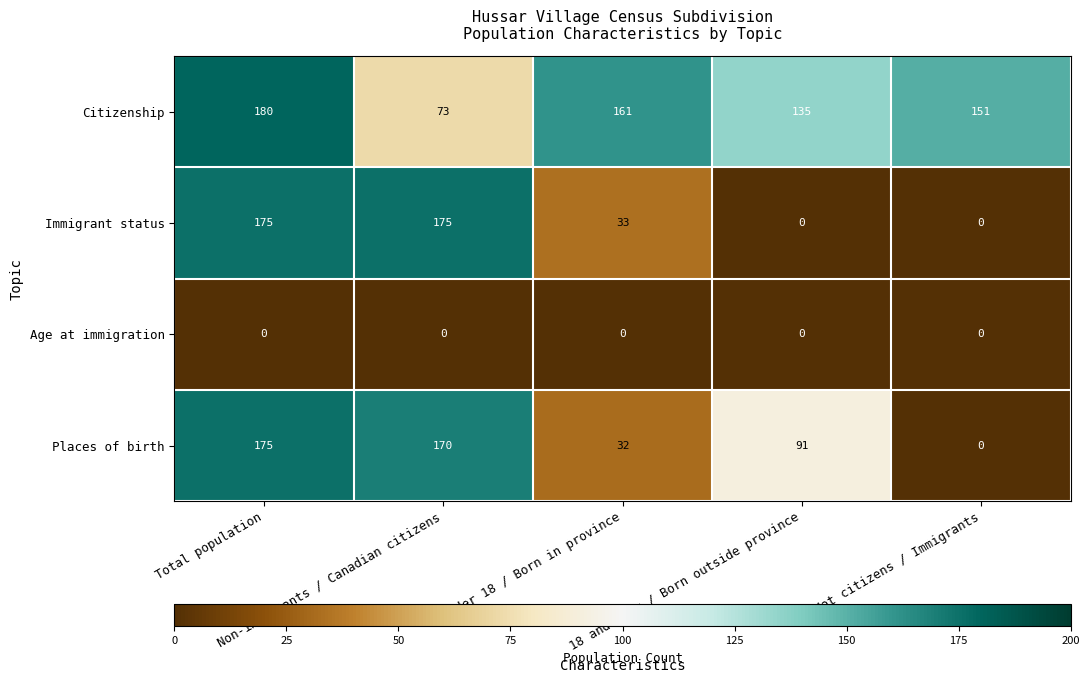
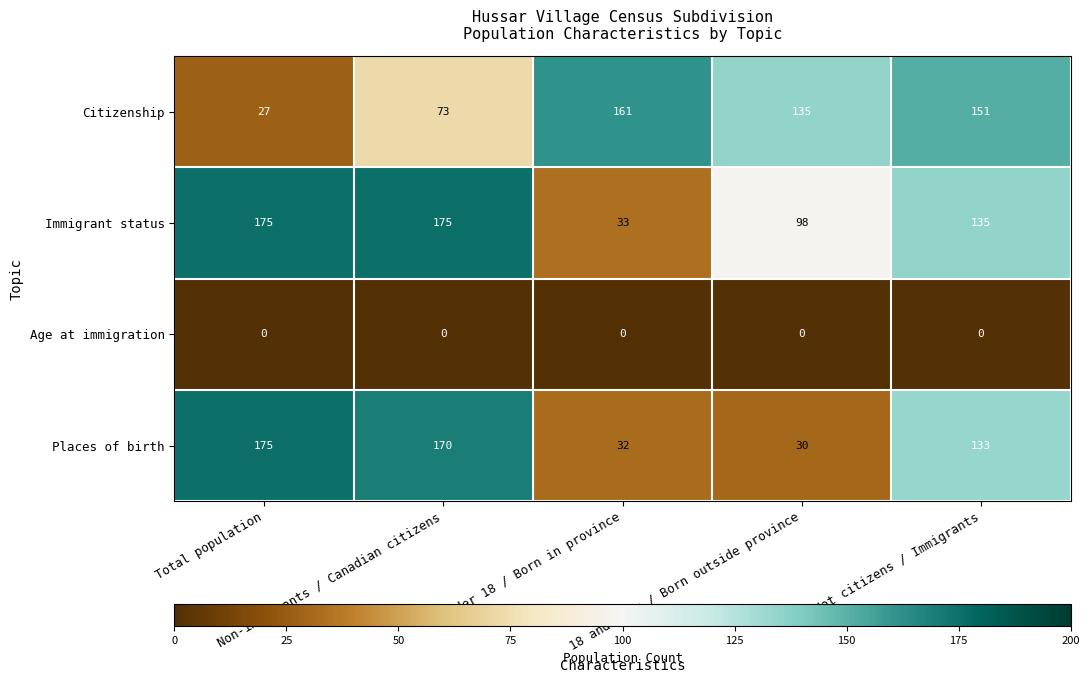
Citizenship, Total population: 180 -> 27
Immigrant status, 18 and over / Born outside province: 0 -> 98
Immigrant status, Not citizens / Immigrants: 0 -> 135
Places of birth, 18 and over / Born outside province: 91 -> 30
Places of birth, Not citizens / Immigrants: 0 -> 133
